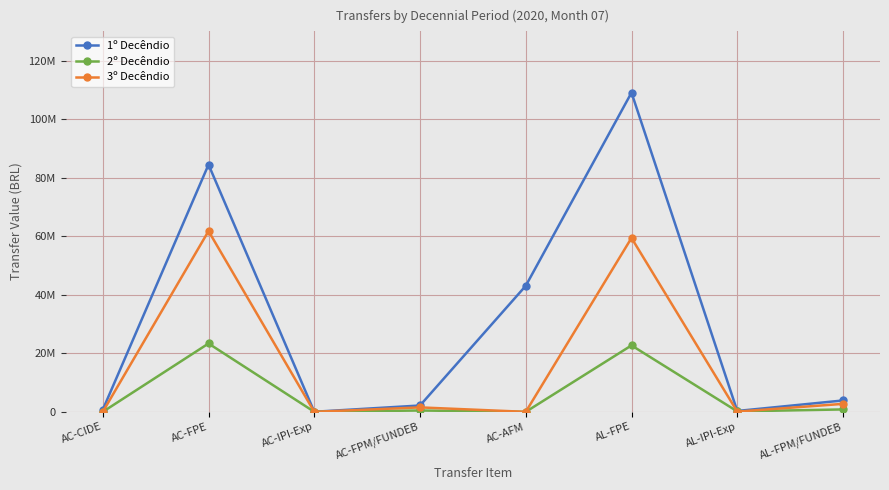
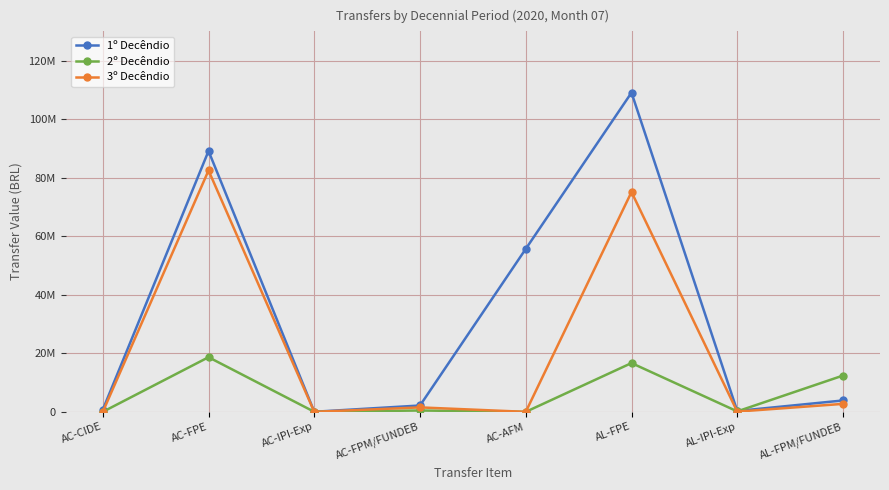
1º Decêndio, AC-FPE: 84000000 -> 89000000
2º Decêndio, AC-FPE: 23000000 -> 19000000
3º Decêndio, AC-FPE: 62000000 -> 82000000
1º Decêndio, AC-AFM: 43000000 -> 56000000
2º Decêndio, AL-FPE: 23000000 -> 17000000
3º Decêndio, AL-FPE: 59000000 -> 75000000
2º Decêndio, AL-FPM/FUNDEB: 1000000 -> 12000000
